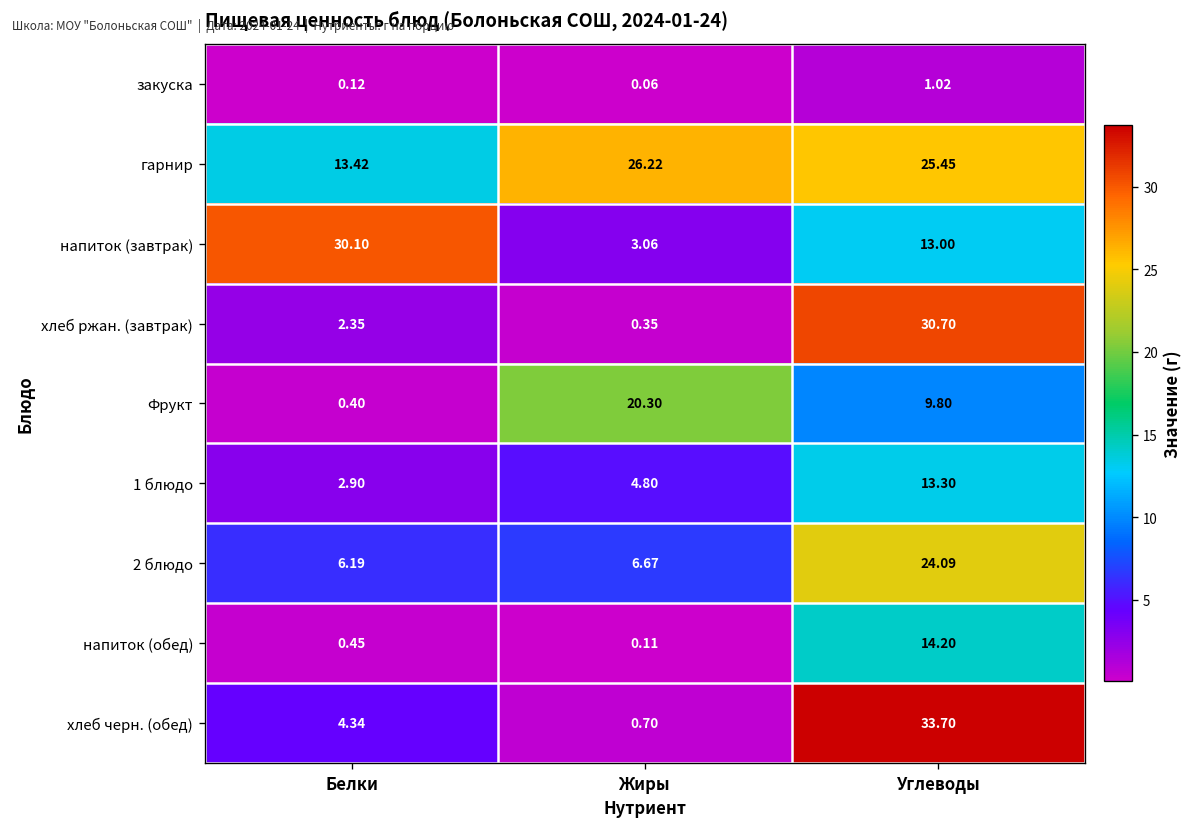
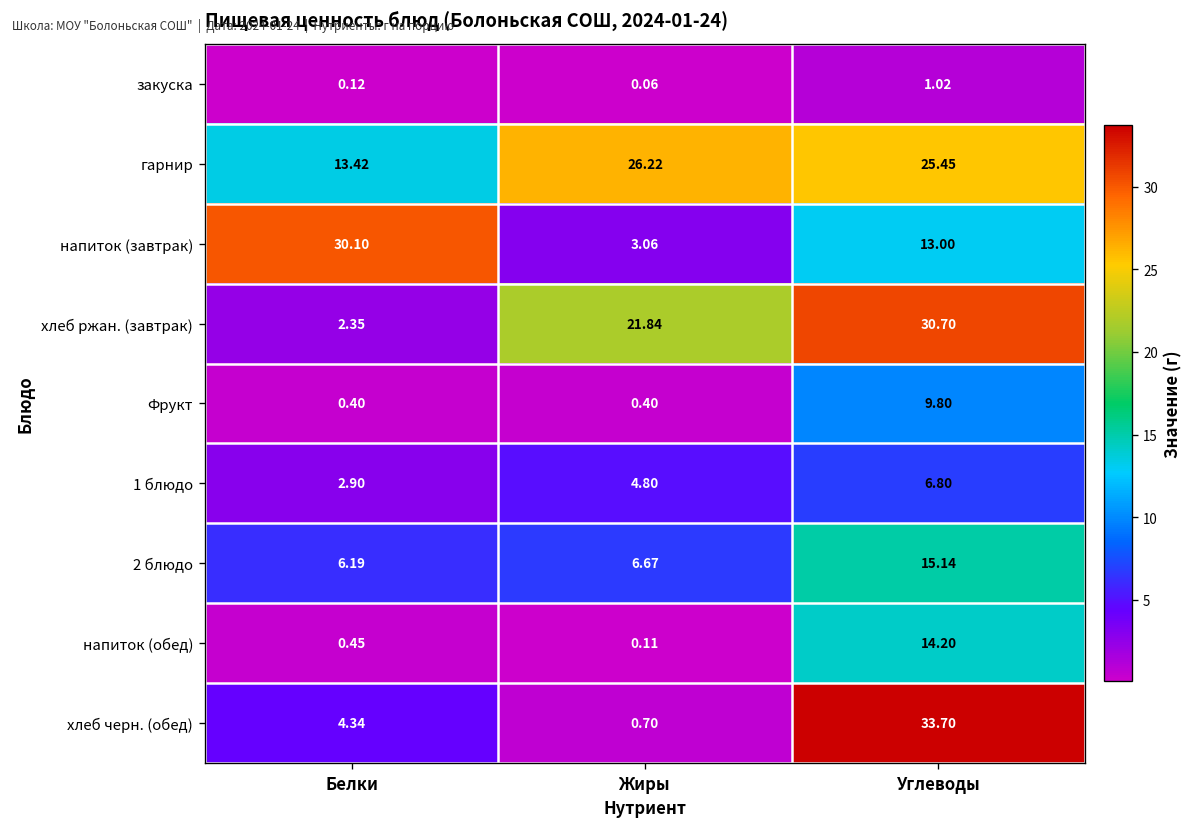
хлеб ржан. (завтрак), Жиры: 0.35 -> 21.84
Фрукт, Жиры: 20.30 -> 0.40
1 блюдо, Углеводы: 13.30 -> 6.80
2 блюдо, Углеводы: 24.09 -> 15.14
